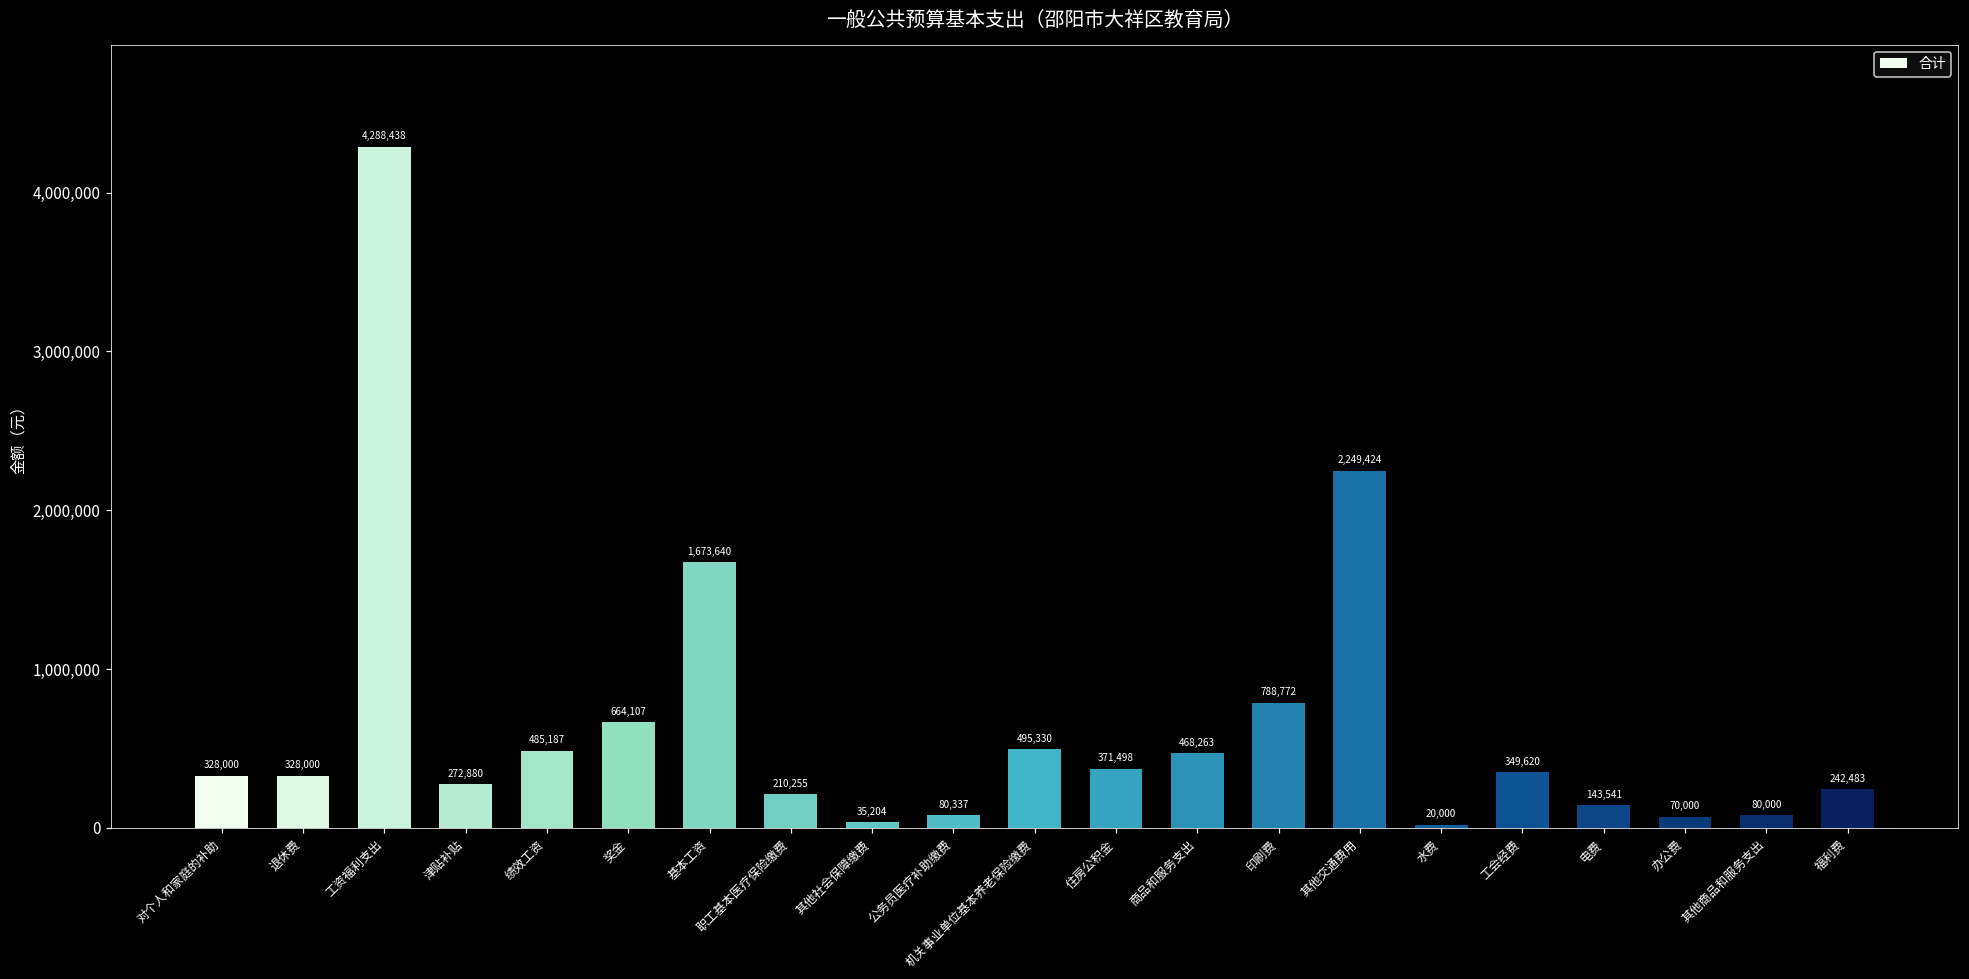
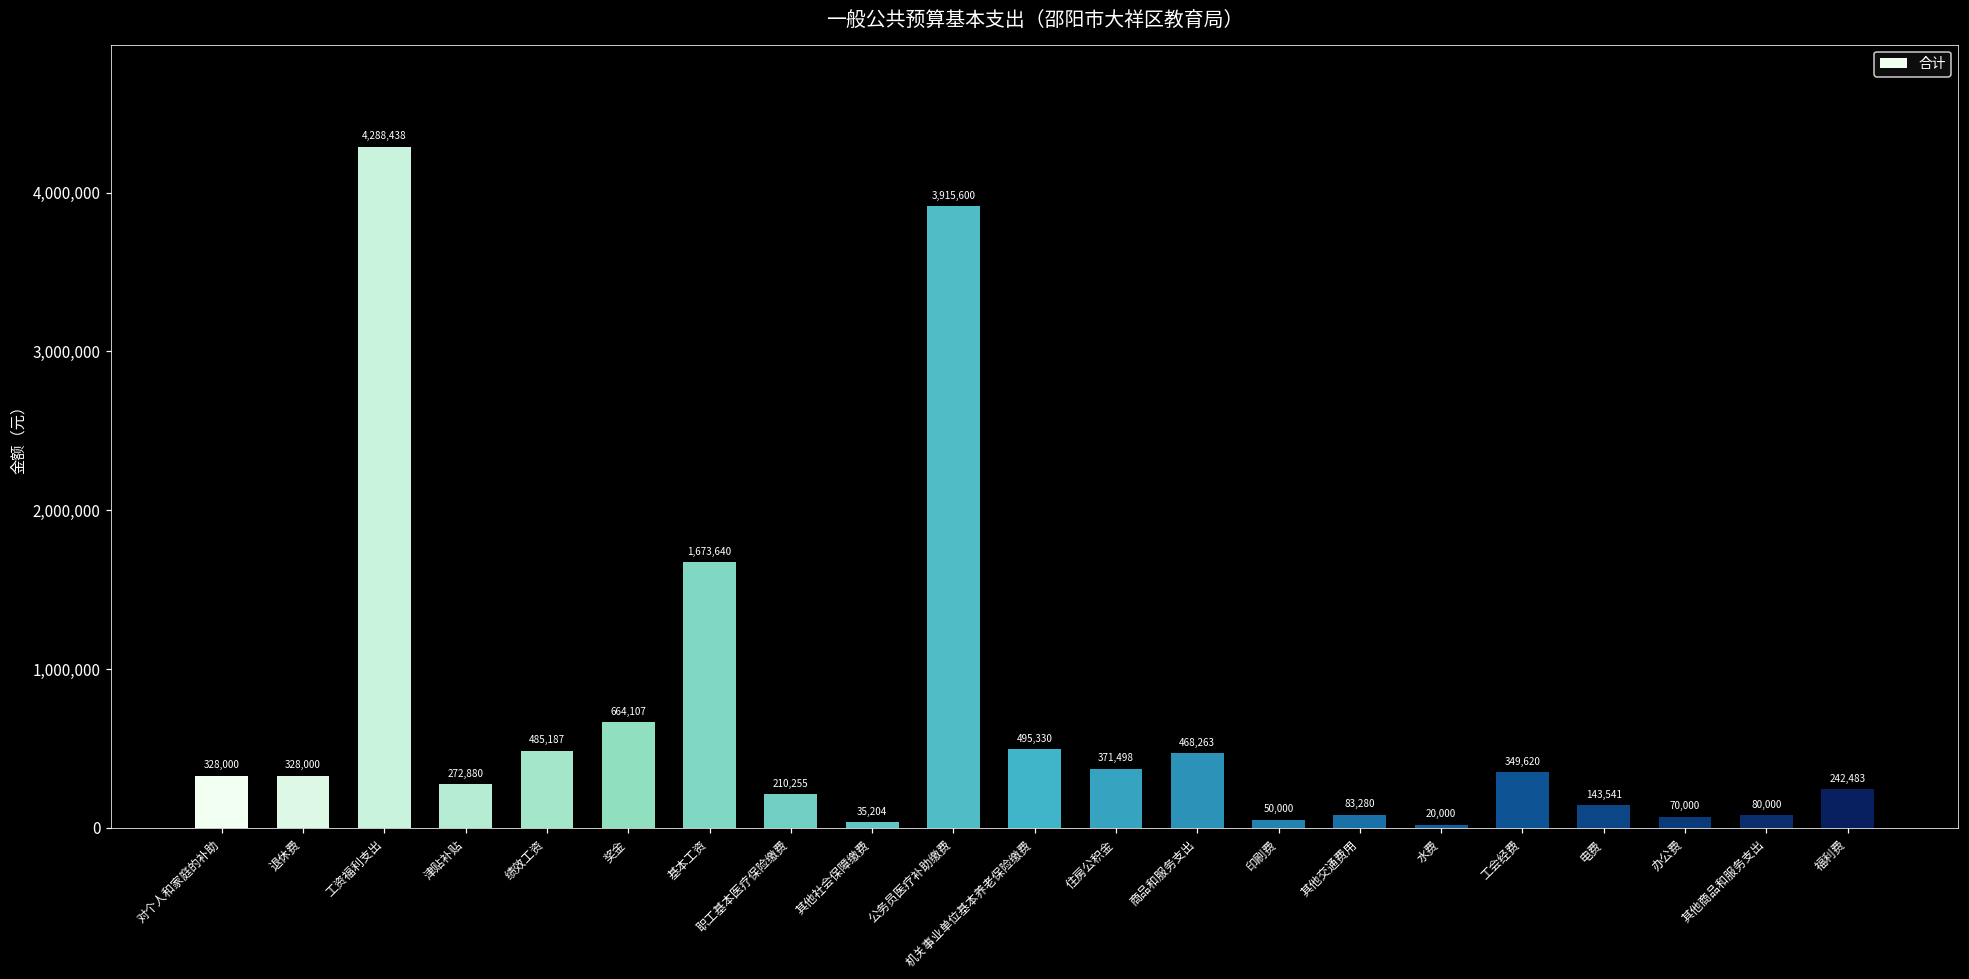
公务员医疗补助缴费: 80,337 -> 3,915,600
印刷费: 788,772 -> 50,000
其他交通费用: 2,249,424 -> 83,280
